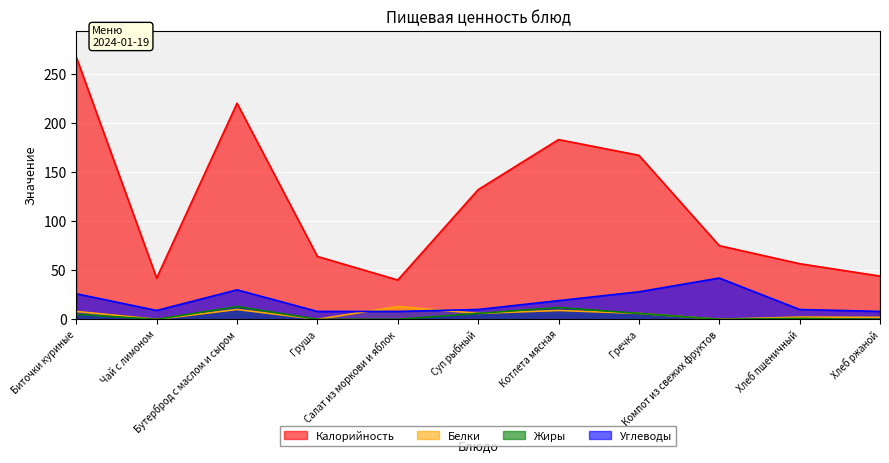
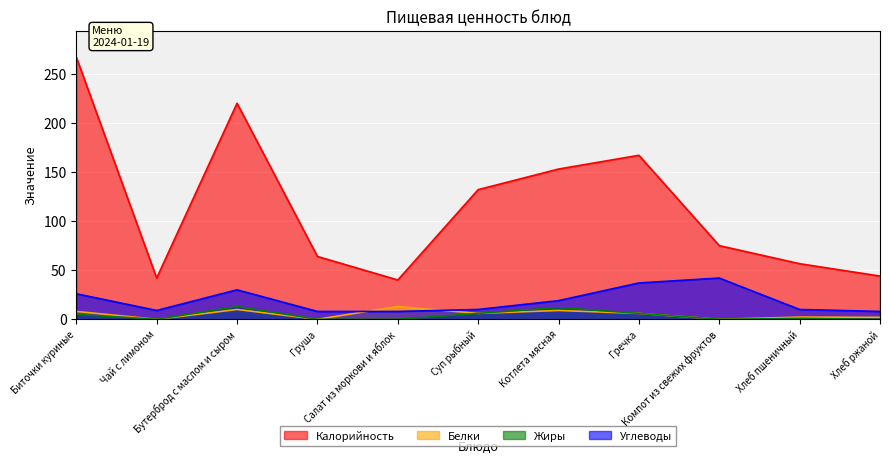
Калорийность, Котлета мясная: 180 -> 150
Углеводы, Гречка: 30 -> 40
